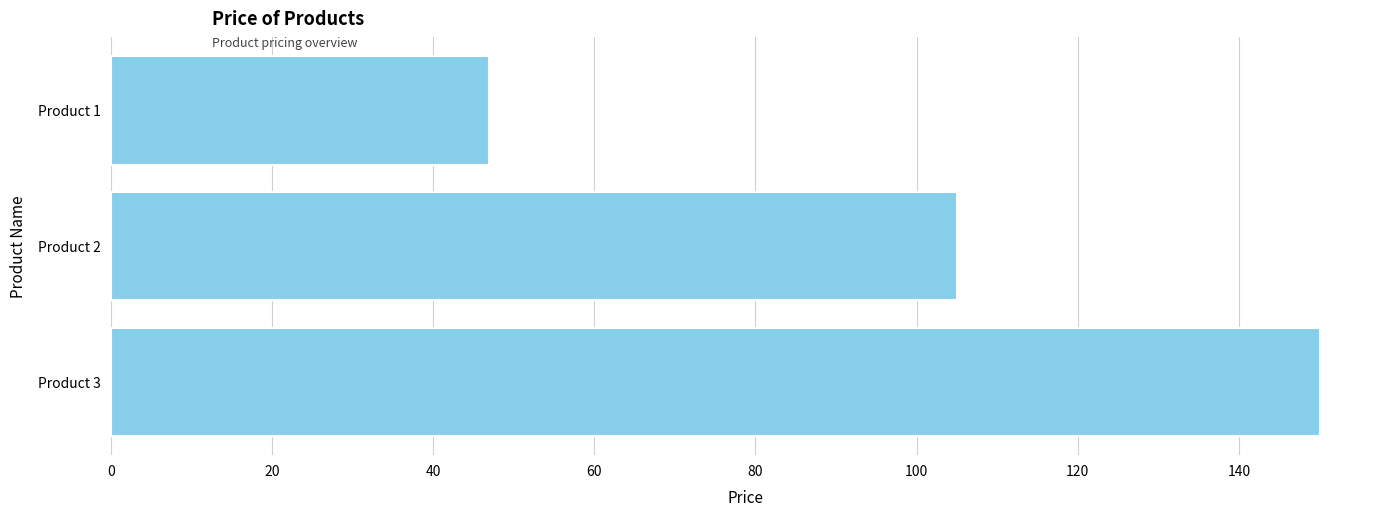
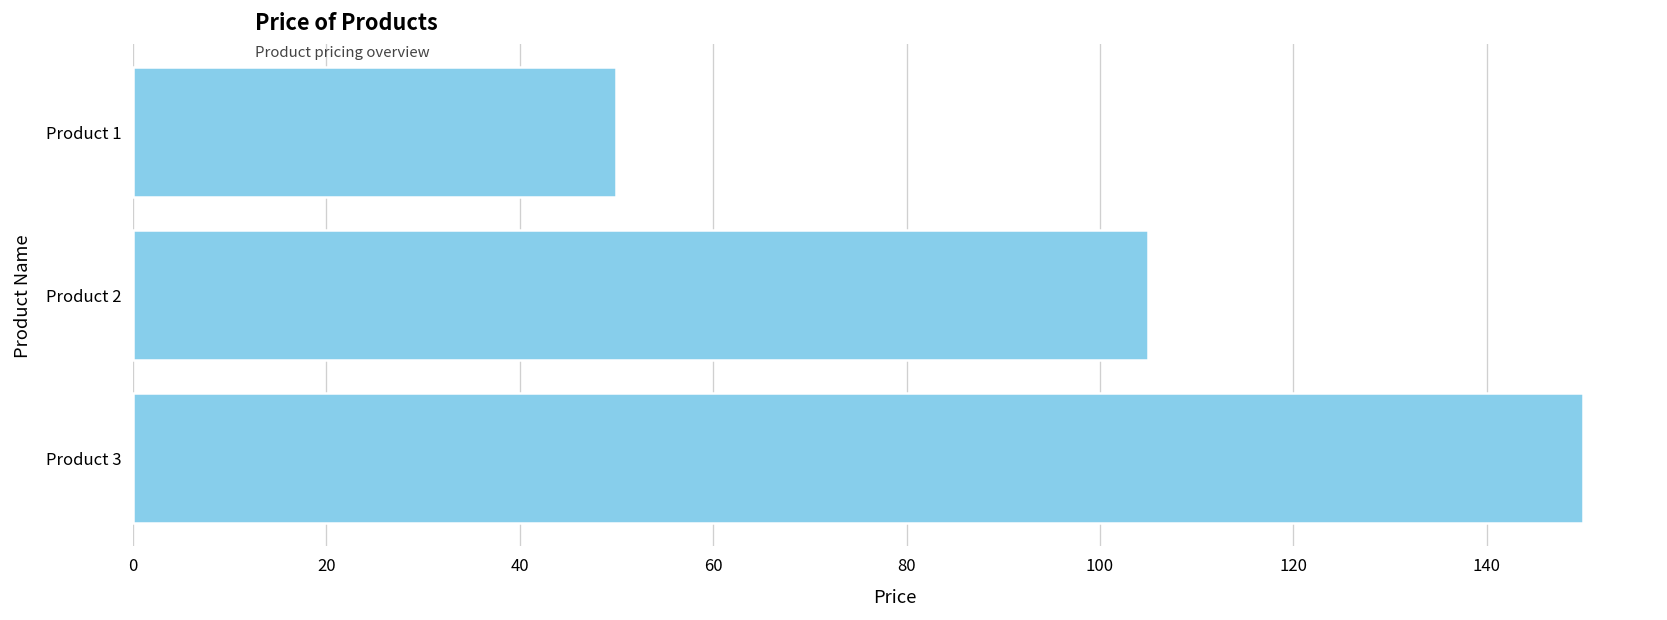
Product 1: 47 -> 50
